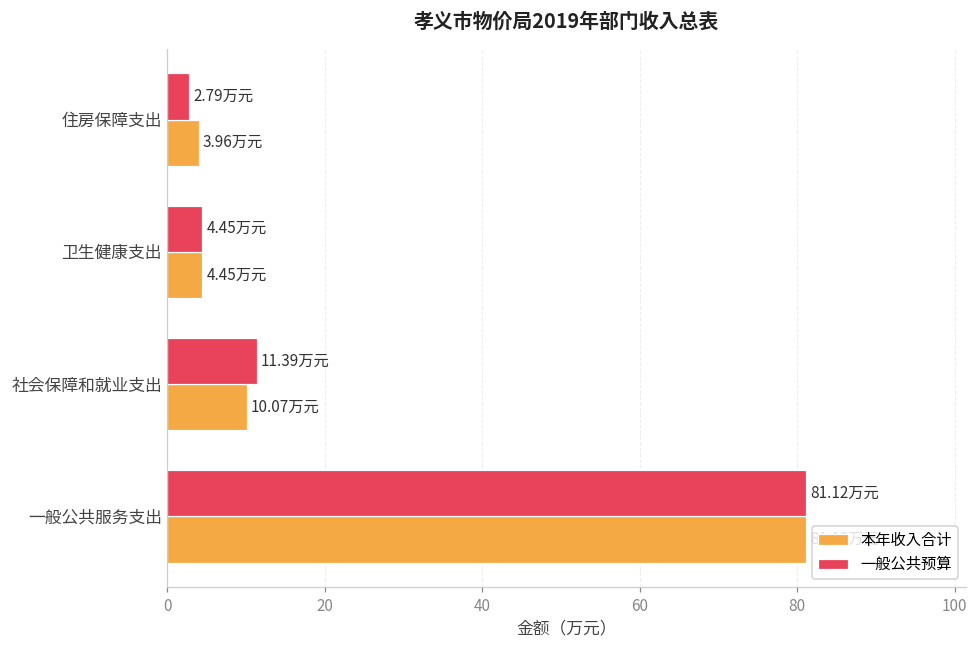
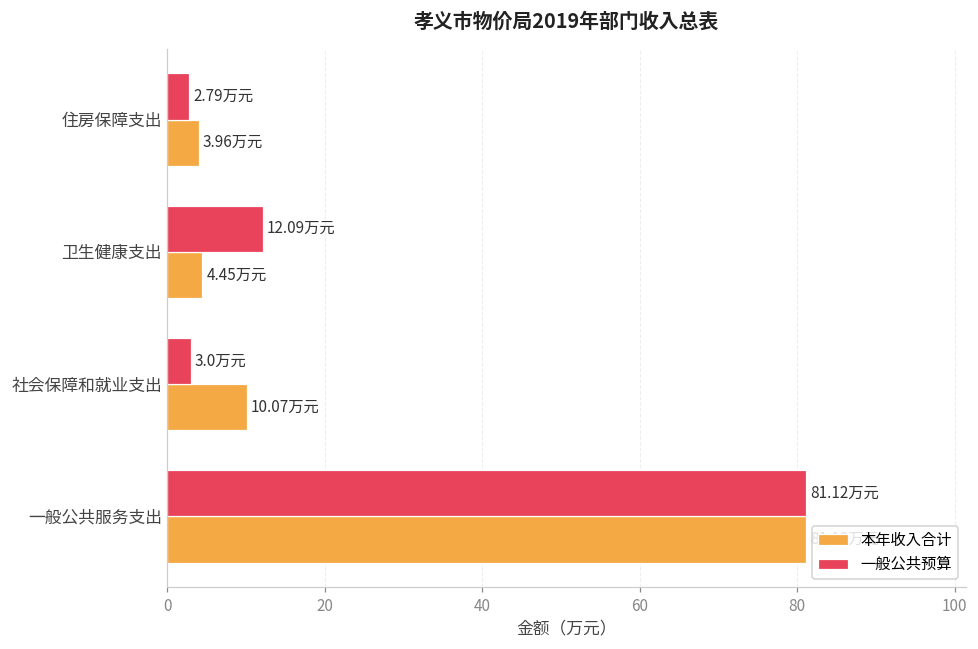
一般公共预算, 卫生健康支出: 4.45 -> 12.09
一般公共预算, 社会保障和就业支出: 11.39 -> 3.0
